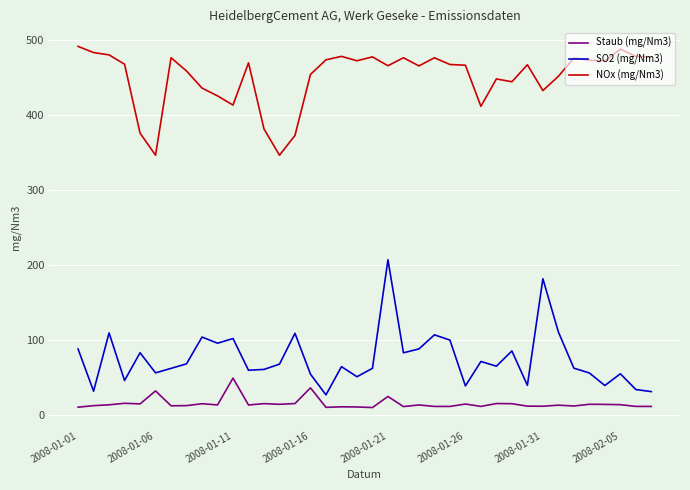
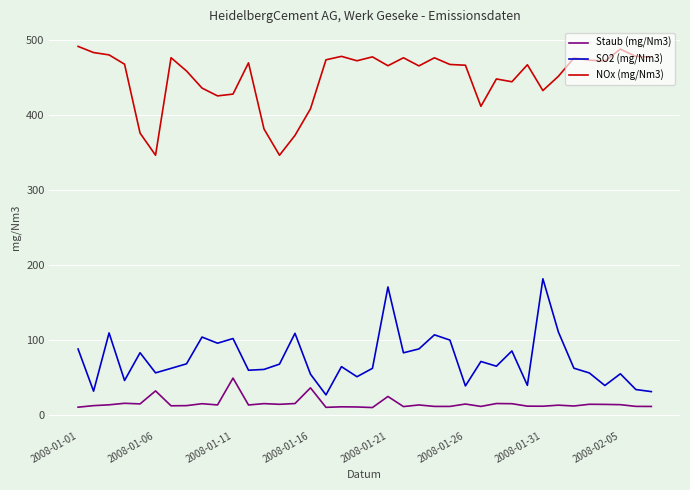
NOx (mg/Nm3), 2008-01-11: 410 -> 430
NOx (mg/Nm3), 2008-01-16: 450 -> 410
SO2 (mg/Nm3), 2008-01-21: 210 -> 170
